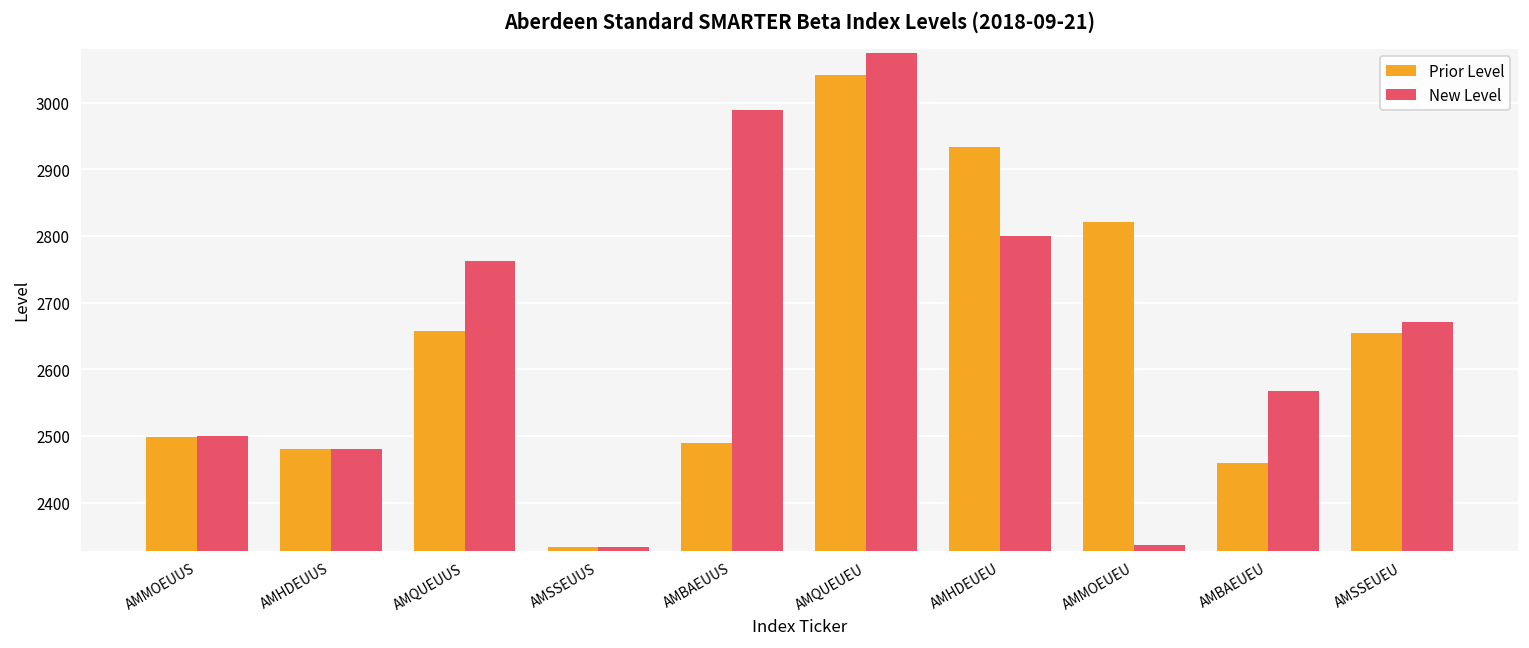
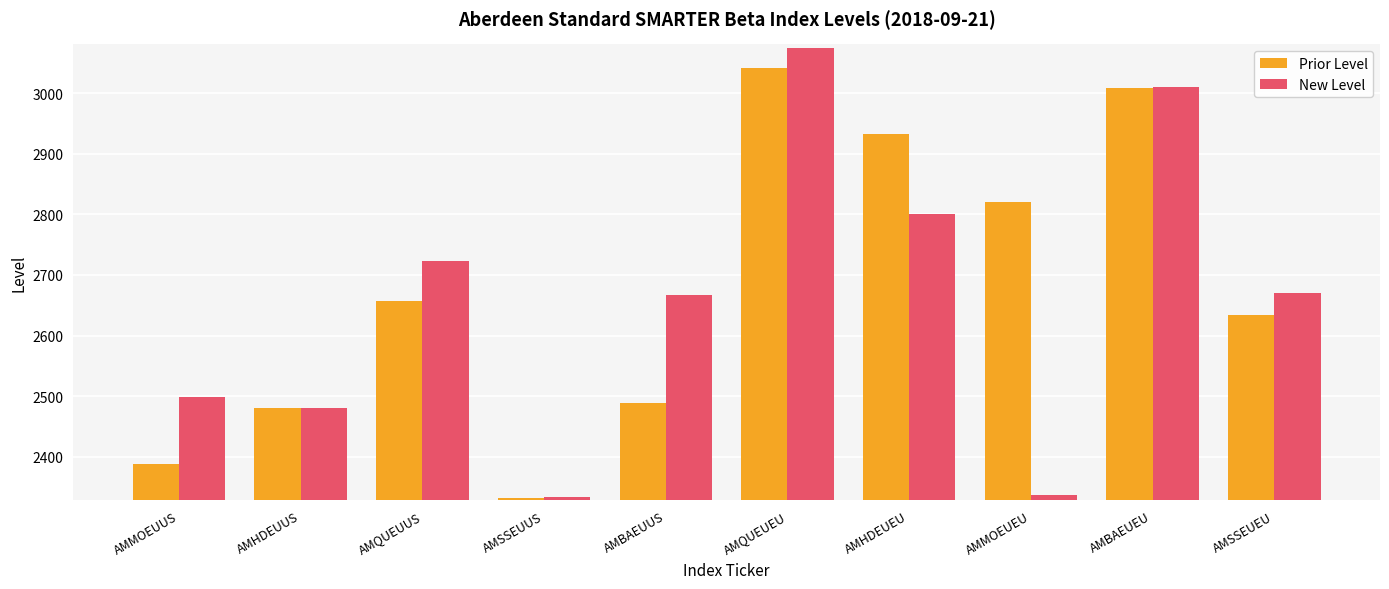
Prior Level, AMMOEUUS: 2500 -> 2390
New Level, AMQUEUUS: 2760 -> 2720
New Level, AMBAEUUS: 2990 -> 2670
Prior Level, AMBAEUEU: 2460 -> 3010
New Level, AMBAEUEU: 2570 -> 3010
Prior Level, AMSSEUEU: 2650 -> 2630
